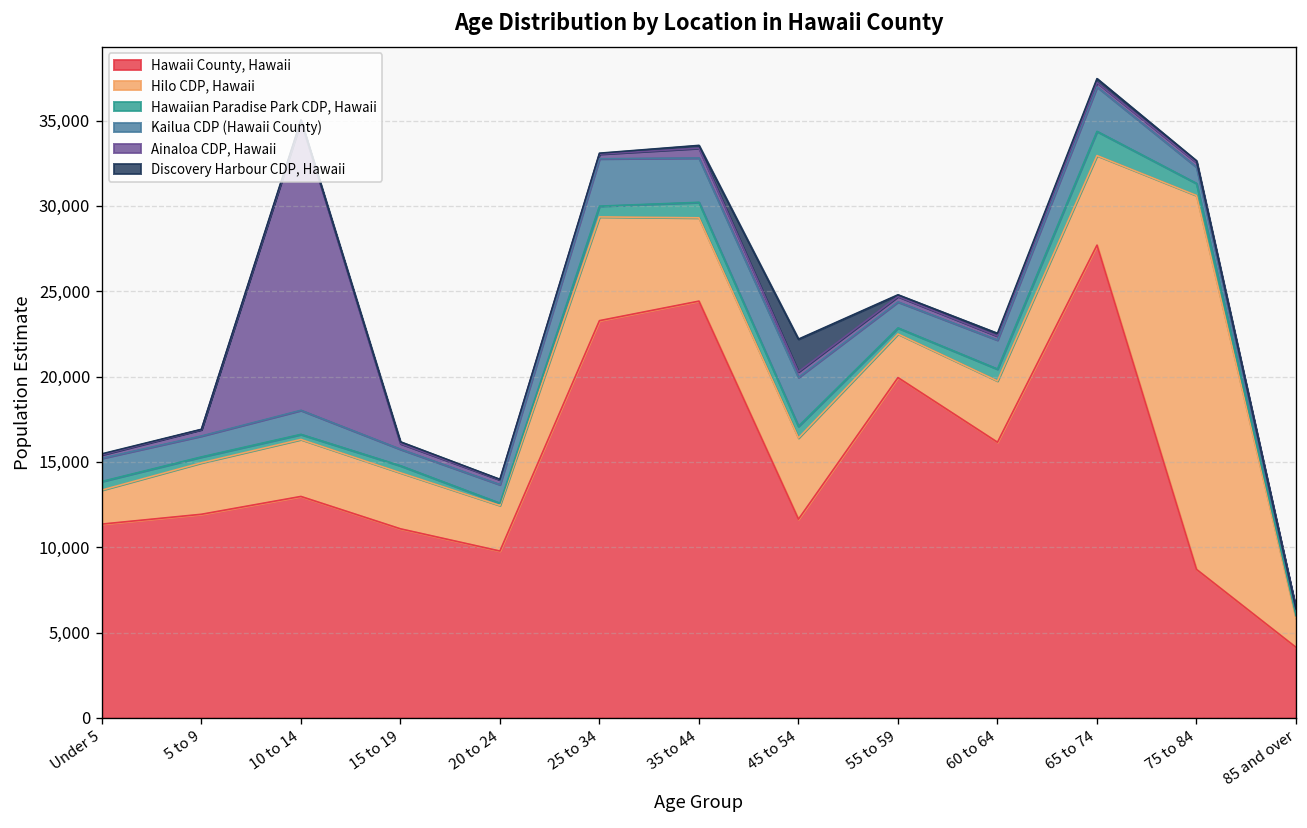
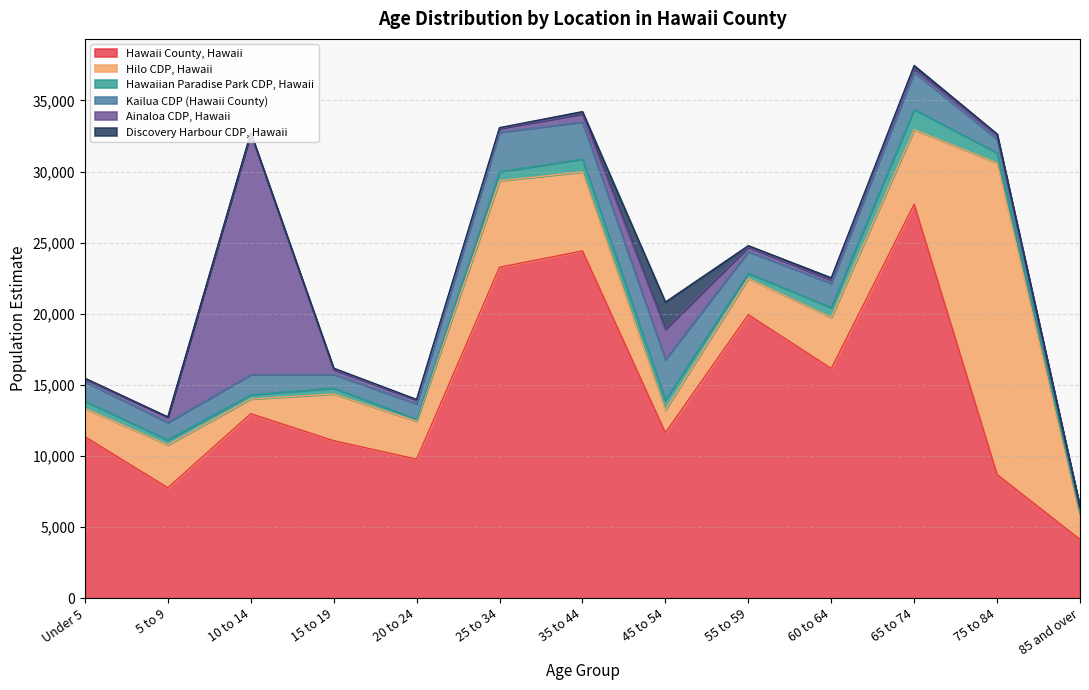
Hawaii County, Hawaii, 5 to 9: 11,900 -> 7,800
Hilo CDP, Hawaii, 10 to 14: 3,300 -> 1,000
Hilo CDP, Hawaii, 35 to 44: 4,900 -> 5,600
Hilo CDP, Hawaii, 45 to 54: 4,800 -> 1,600
Ainaloa CDP, Hawaii, 45 to 54: 300 -> 2,100
